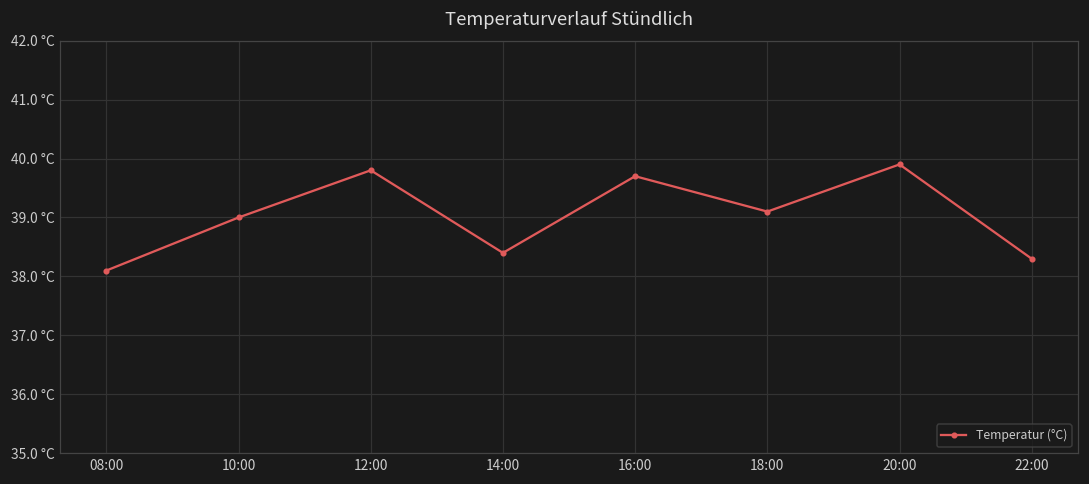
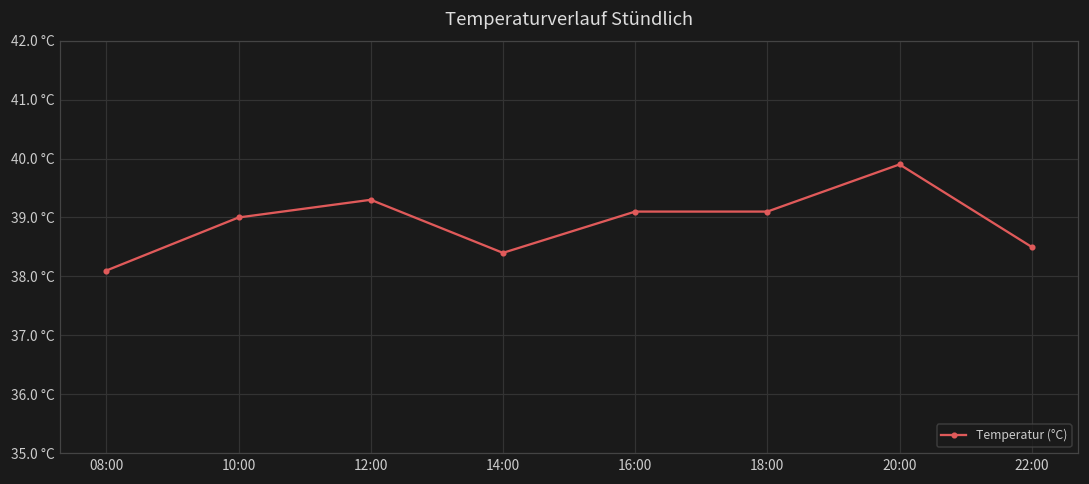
12:00: 39.8 °C -> 39.3 °C
16:00: 39.7 °C -> 39.1 °C
22:00: 38.3 °C -> 38.5 °C
